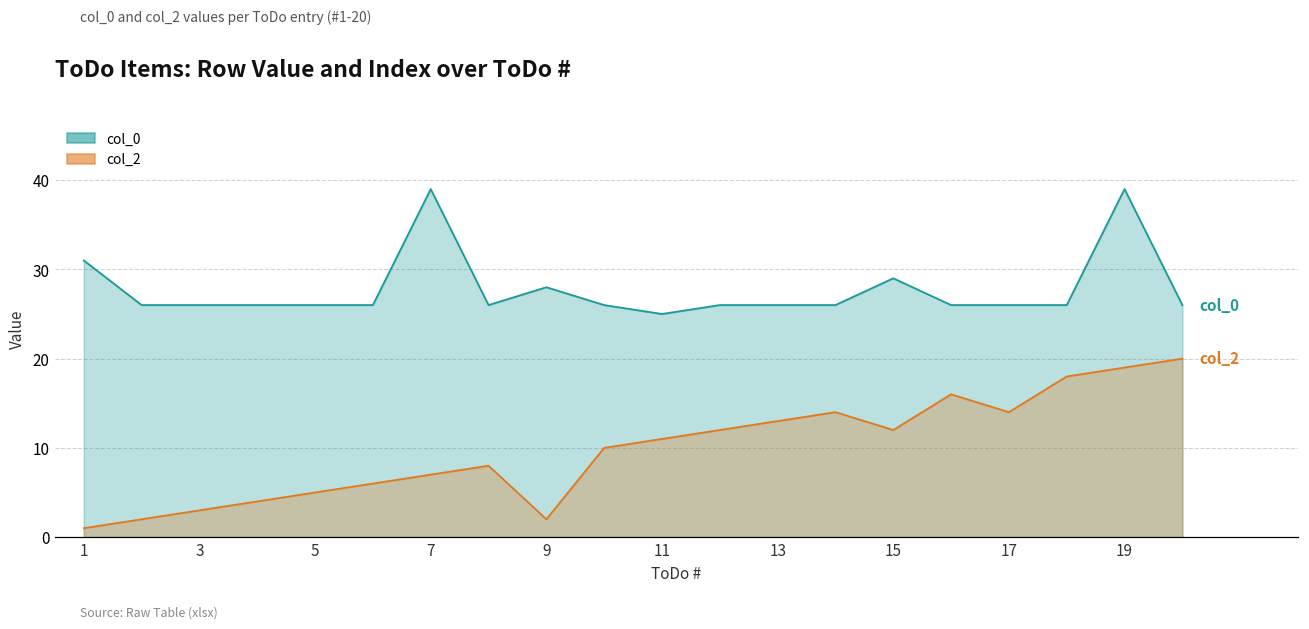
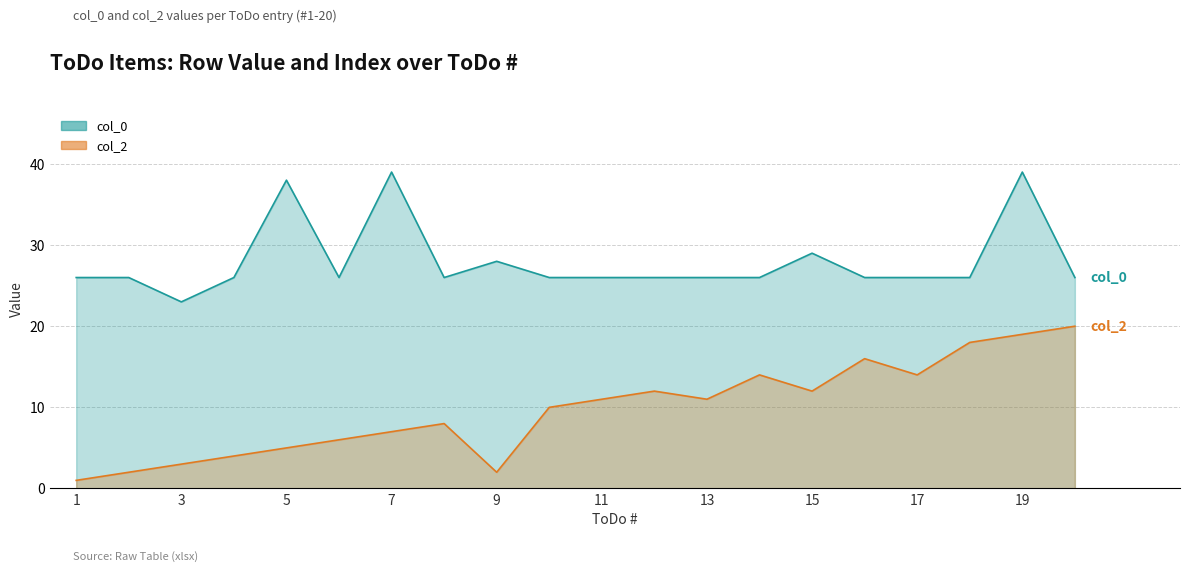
col_0, 1: 31 -> 26
col_0, 3: 26 -> 23
col_0, 5: 26 -> 38
col_0, 11: 25 -> 26
col_2, 13: 13 -> 11
